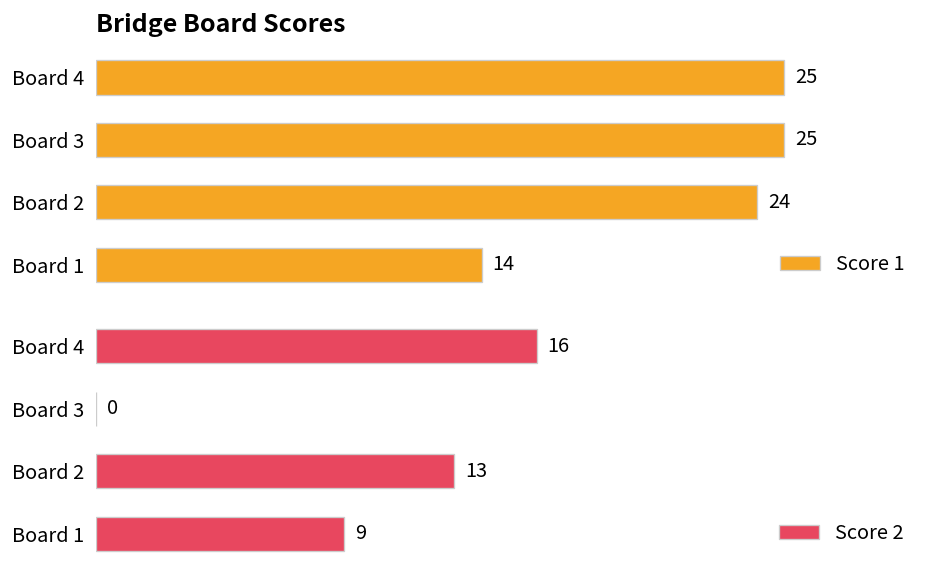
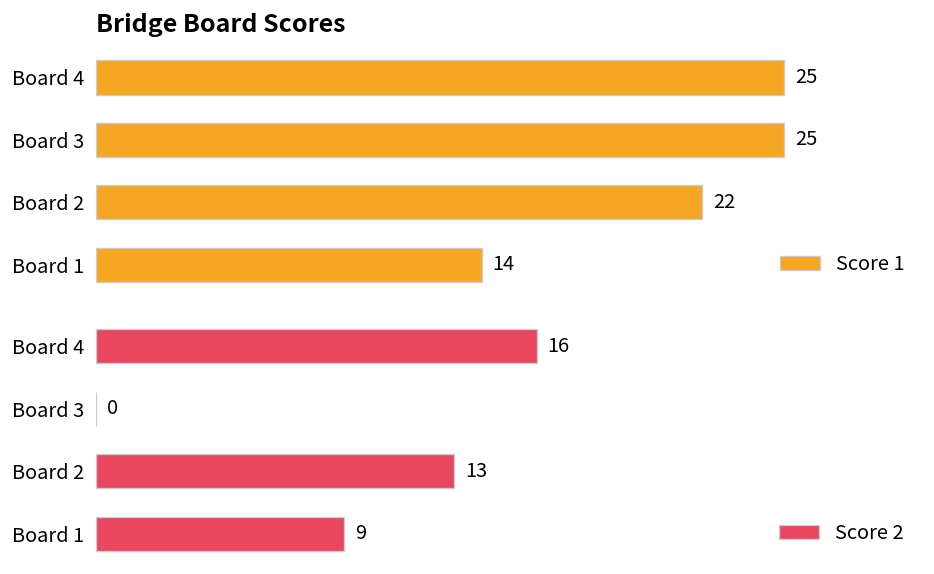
Bridge Board Scores, Board 2: 24 -> 22
